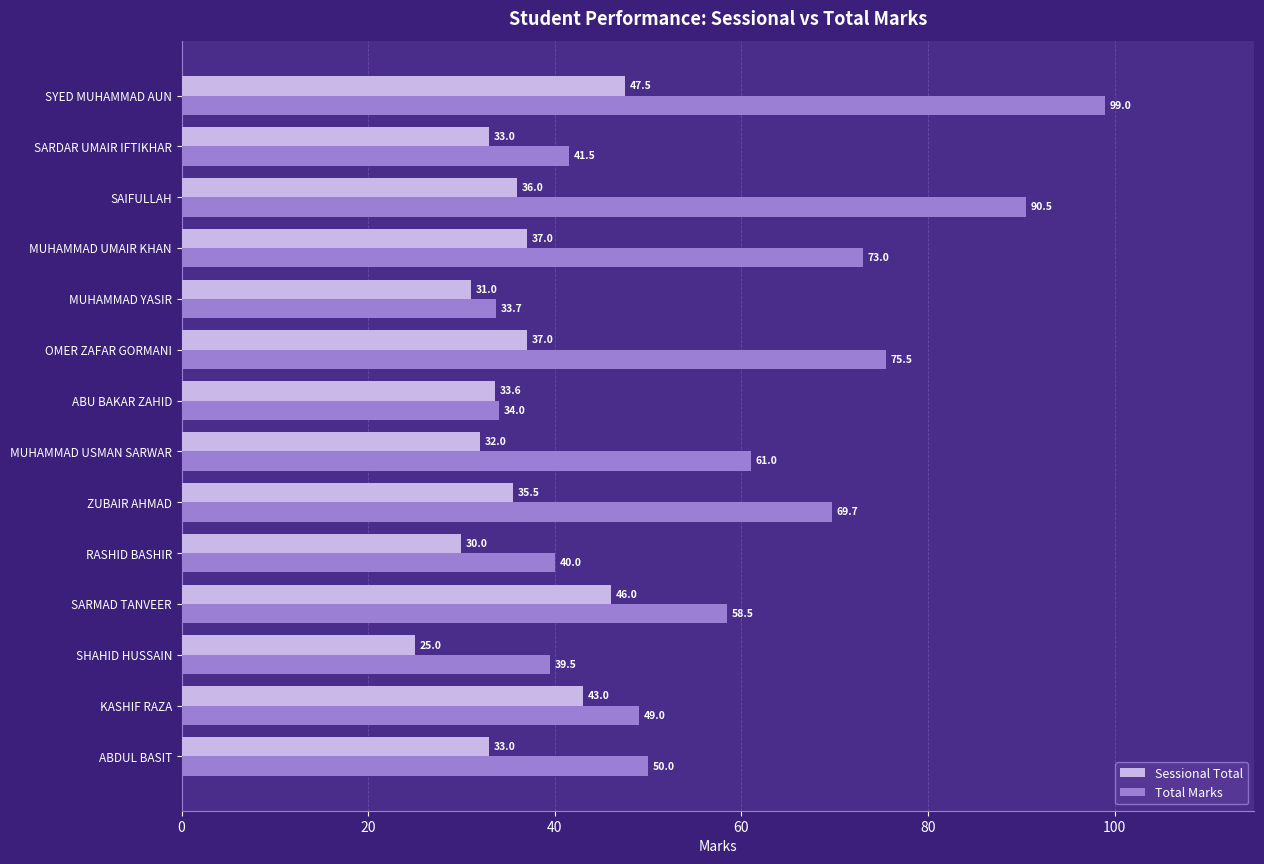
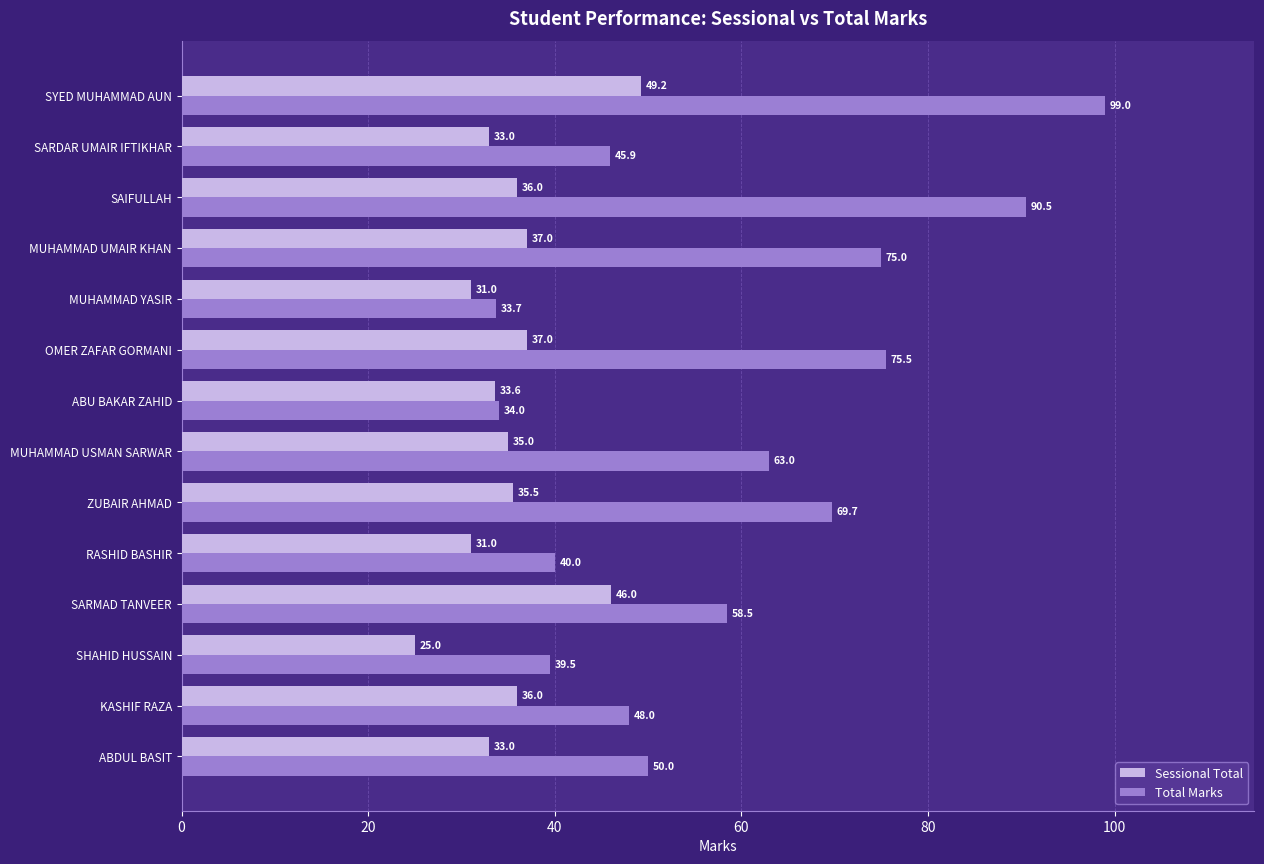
Sessional Total, SYED MUHAMMAD AUN: 47.5 -> 49.2
Total Marks, SARDAR UMAIR IFTIKHAR: 41.5 -> 45.9
Total Marks, MUHAMMAD UMAIR KHAN: 73.0 -> 75.0
Sessional Total, MUHAMMAD USMAN SARWAR: 32.0 -> 35.0
Total Marks, MUHAMMAD USMAN SARWAR: 61.0 -> 63.0
Sessional Total, RASHID BASHIR: 30.0 -> 31.0
Sessional Total, KASHIF RAZA: 43.0 -> 36.0
Total Marks, KASHIF RAZA: 49.0 -> 48.0
